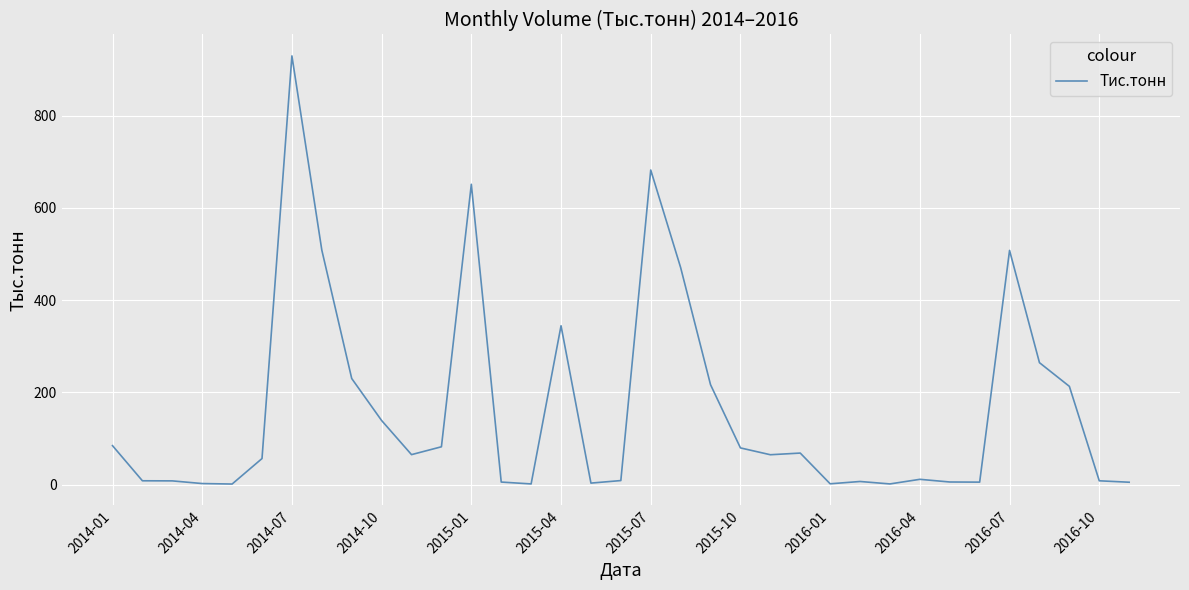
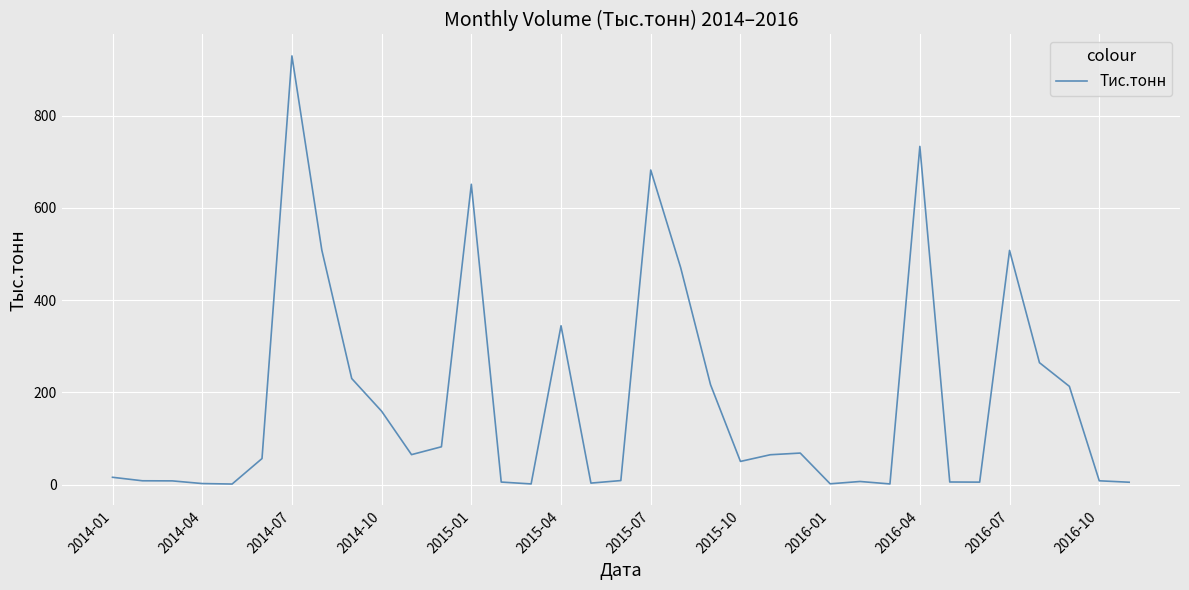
2014-01: 80 -> 20
2014-10: 140 -> 160
2015-10: 80 -> 50
2016-04: 10 -> 730
